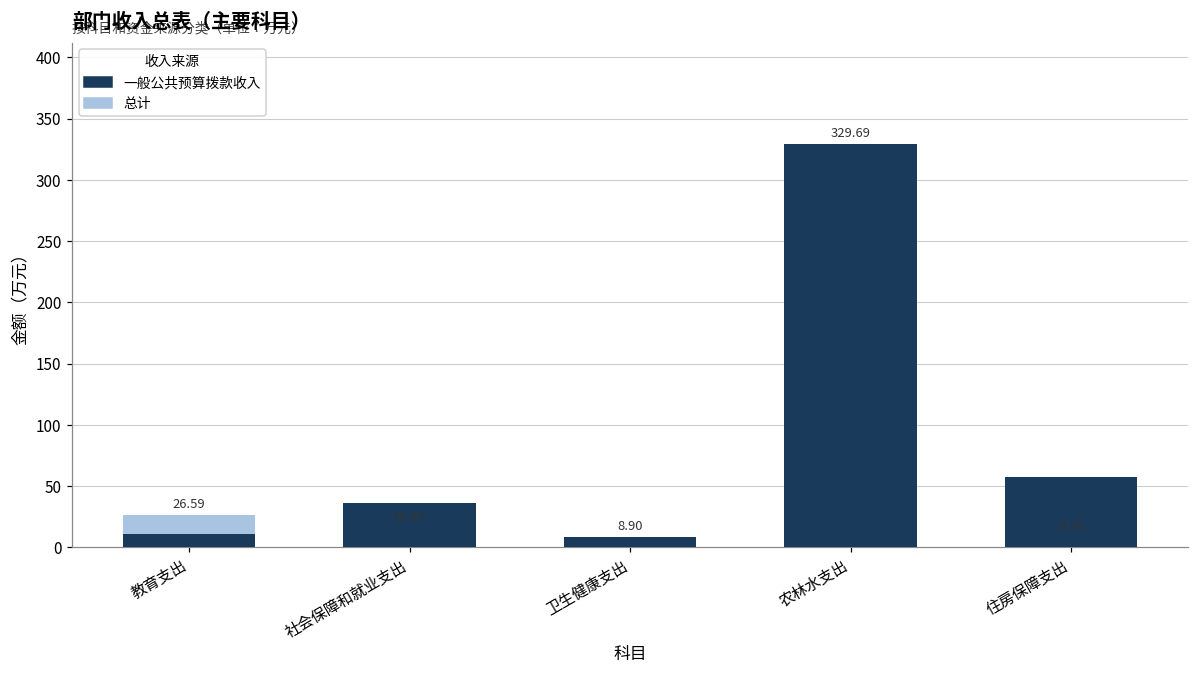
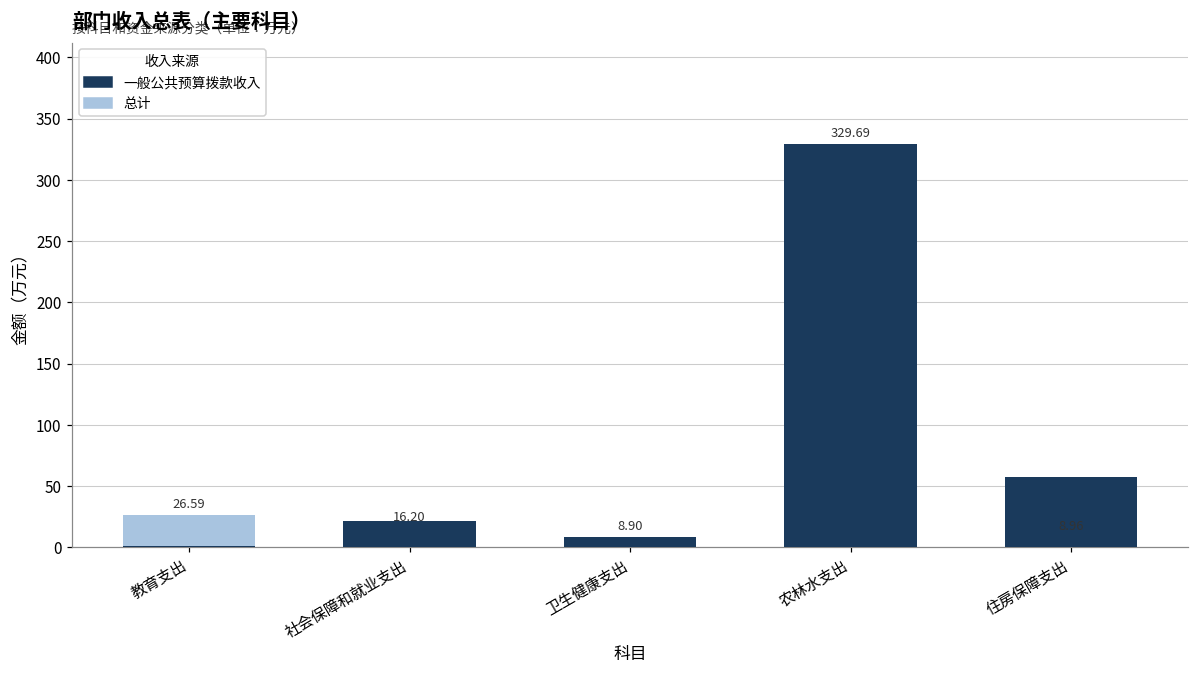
一般公共预算拨款收入, 教育支出: 11 -> 1
一般公共预算拨款收入, 社会保障和就业支出: 37 -> 22
